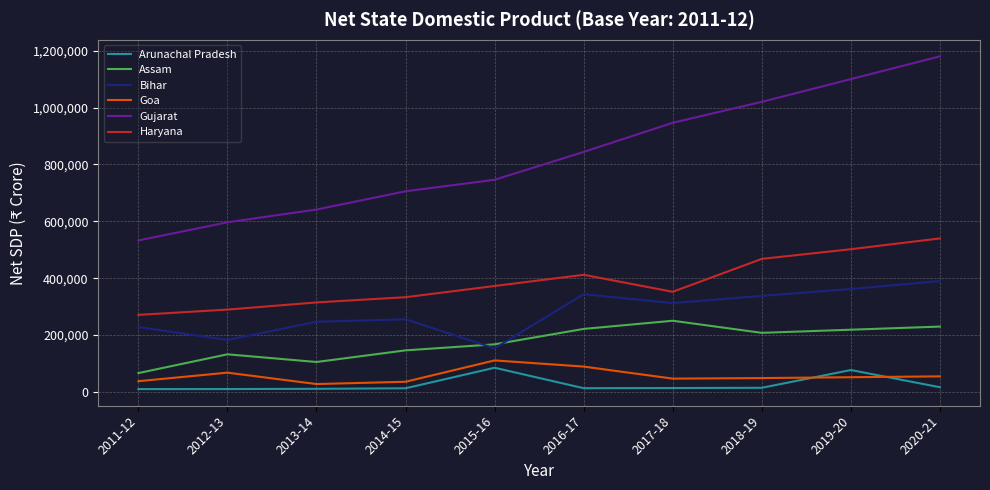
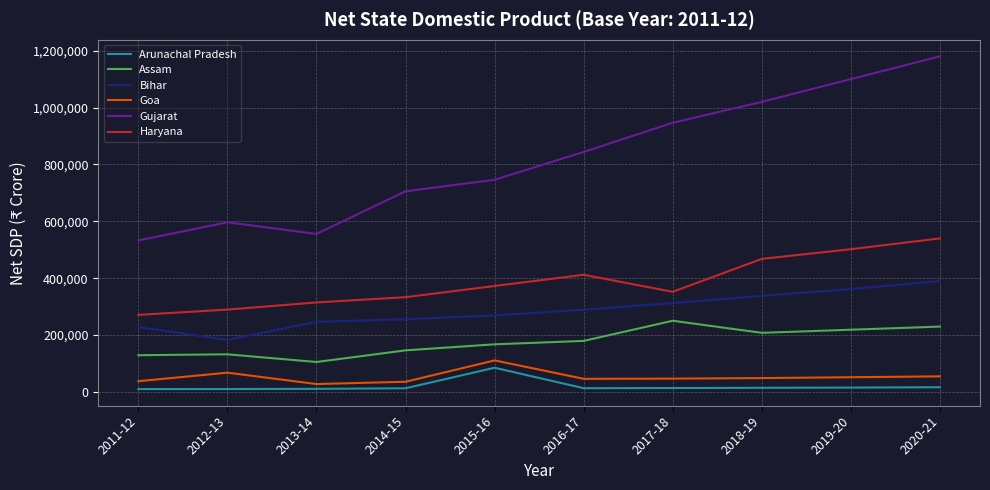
Assam, 2011-12: 70,000 -> 130,000
Gujarat, 2013-14: 640,000 -> 560,000
Bihar, 2015-16: 150,000 -> 270,000
Assam, 2016-17: 220,000 -> 180,000
Bihar, 2016-17: 340,000 -> 290,000
Goa, 2016-17: 90,000 -> 50,000
Arunachal Pradesh, 2019-20: 80,000 -> 20,000
